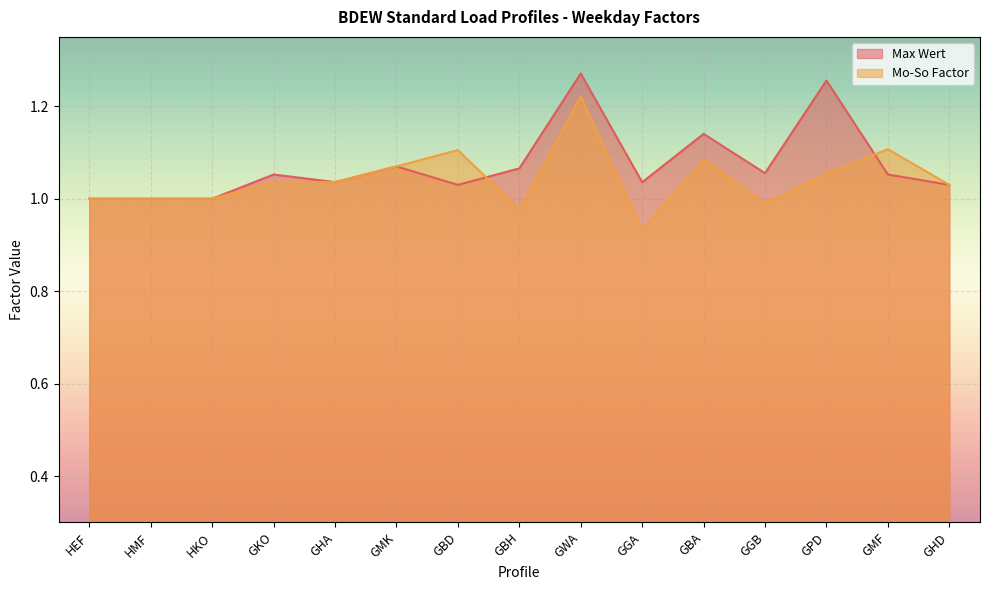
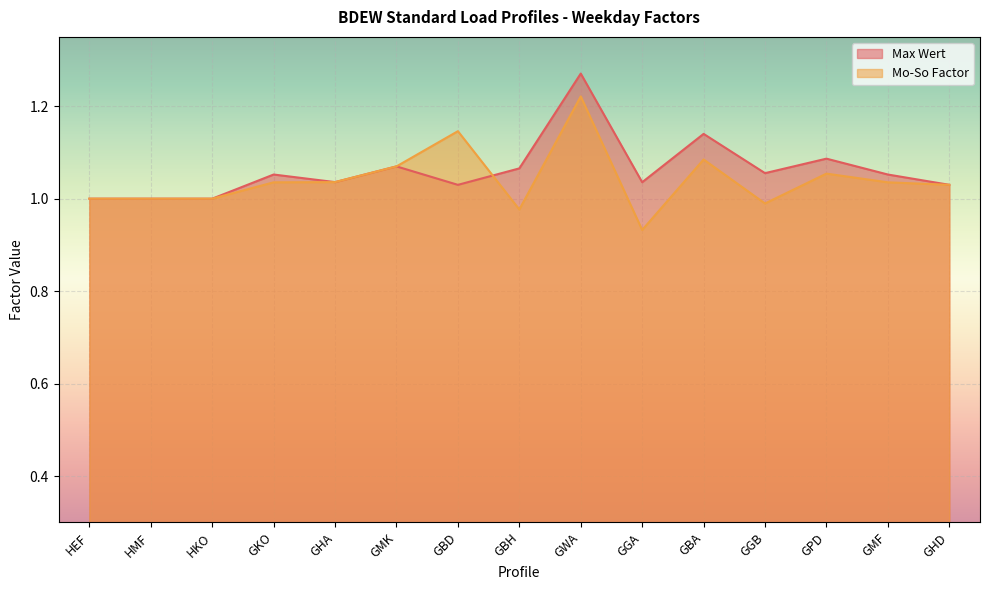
Mo-So Factor, GBD: 1.11 -> 1.15
Max Wert, GPD: 1.26 -> 1.09
Mo-So Factor, GMF: 1.11 -> 1.04
